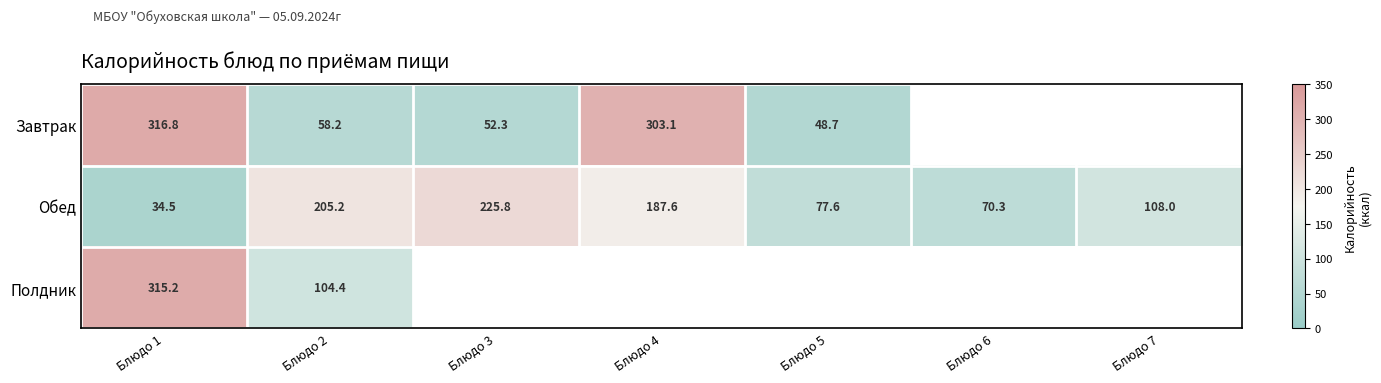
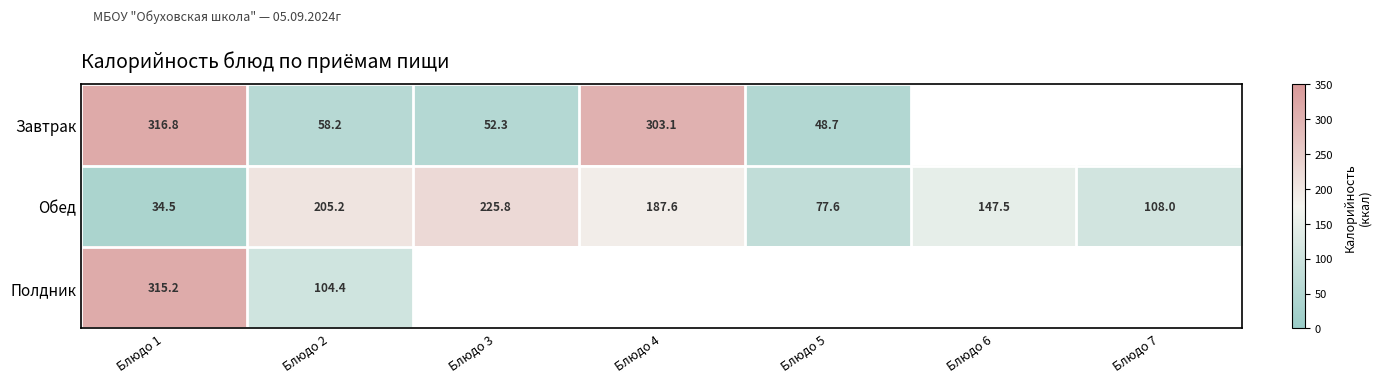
Обед, Блюдо 6: 70.3 -> 147.5
